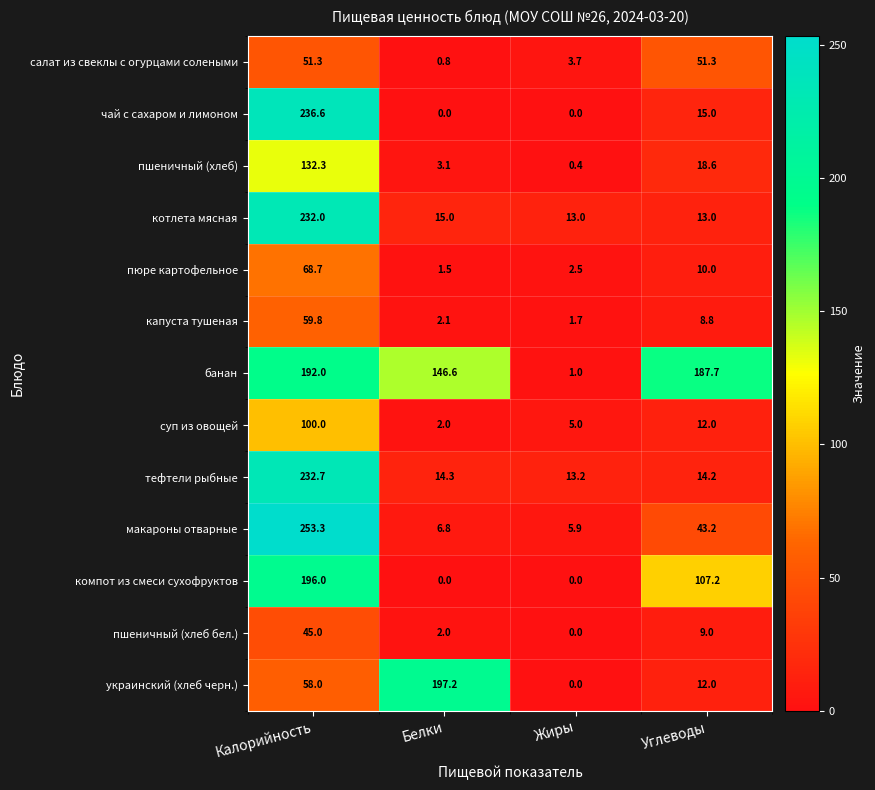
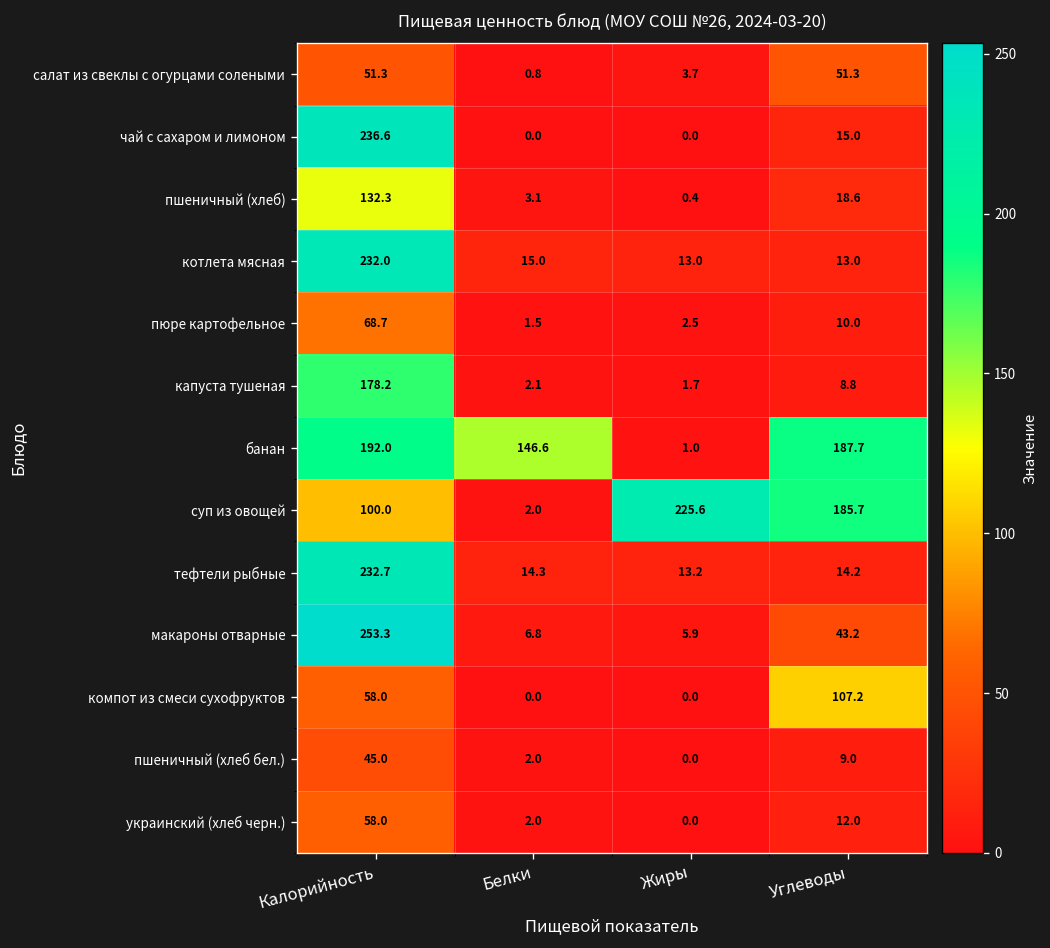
капуста тушеная, Калорийность: 59.8 -> 178.2
суп из овощей, Жиры: 5.0 -> 225.6
суп из овощей, Углеводы: 12.0 -> 185.7
компот из смеси сухофруктов, Калорийность: 196.0 -> 58.0
украинский (хлеб черн.), Белки: 197.2 -> 2.0
